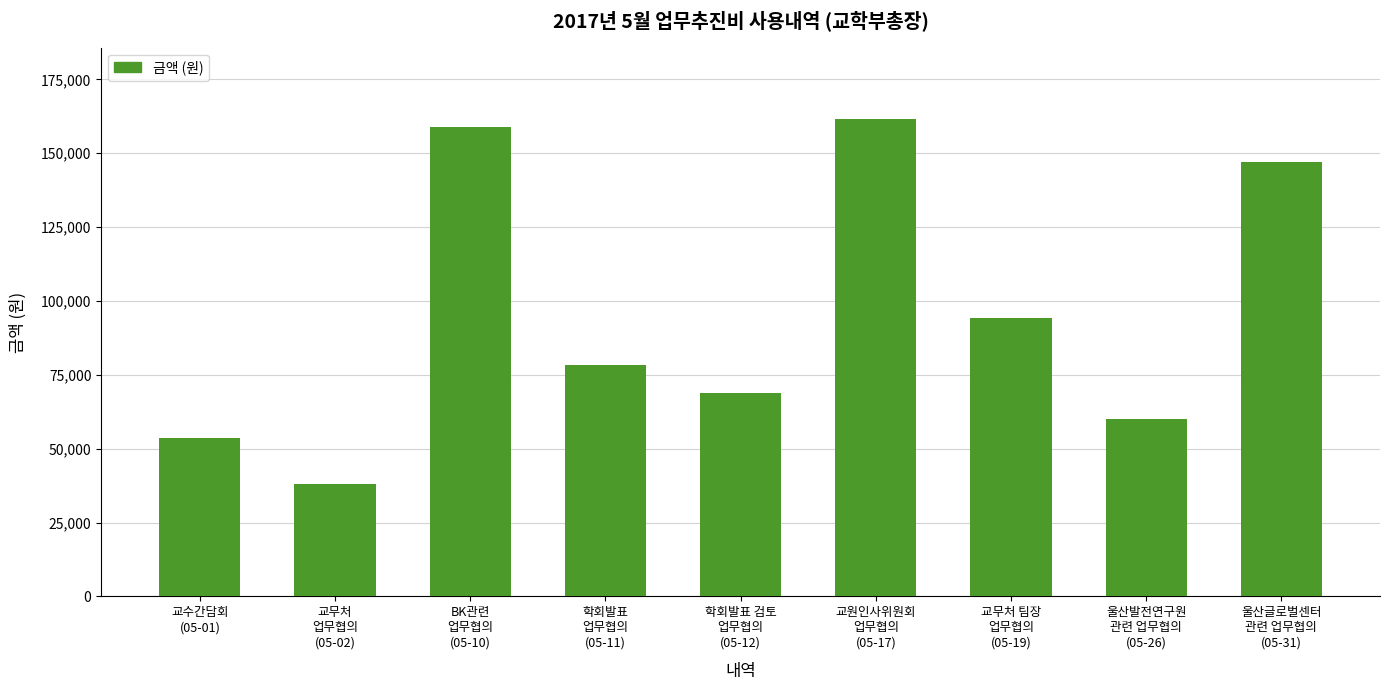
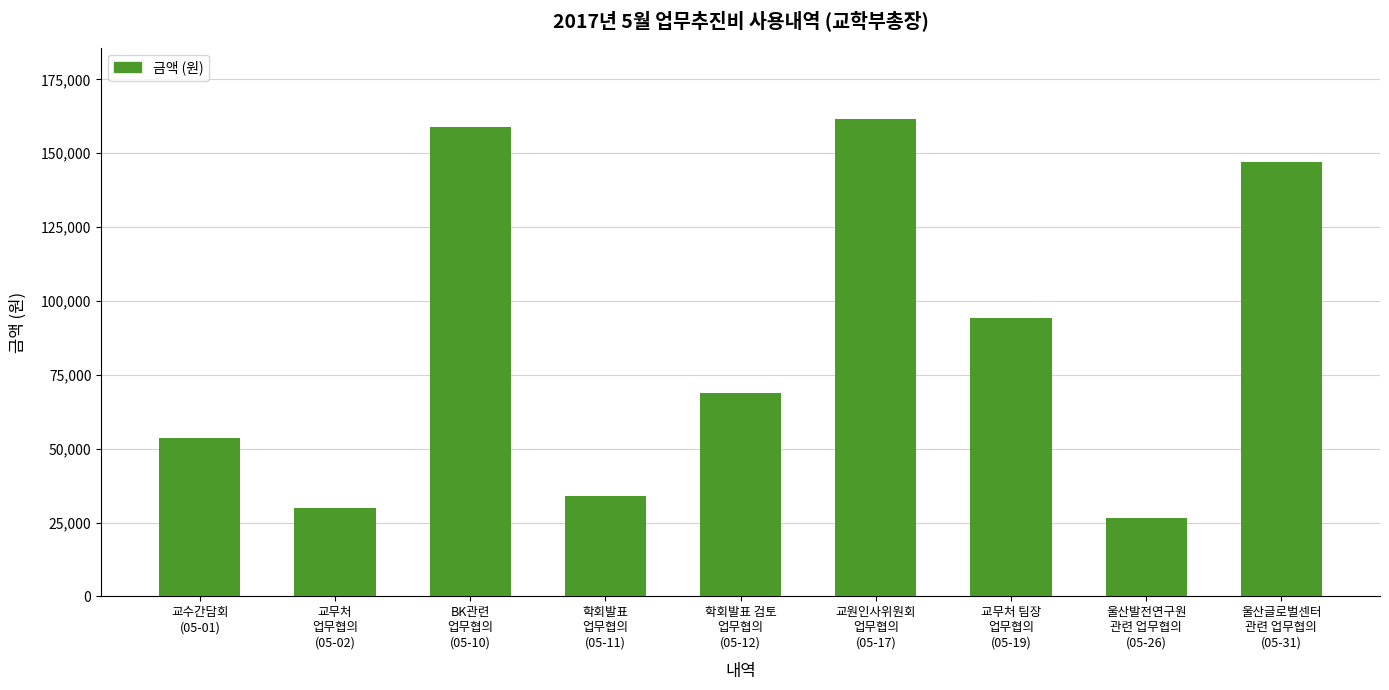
교무처 업무협의 (05-02): 38,000 -> 30,000
학회발표 업무협의 (05-11): 78,000 -> 34,000
울산발전연구원 관련 업무협의 (05-26): 60,000 -> 26,000
